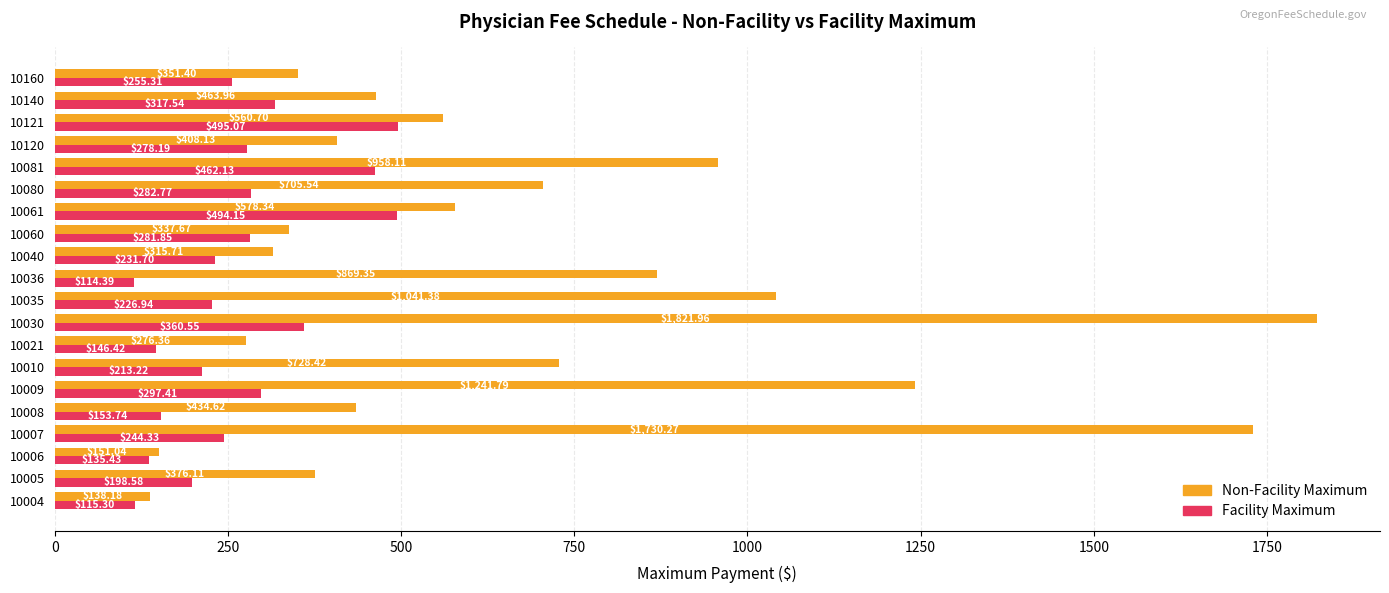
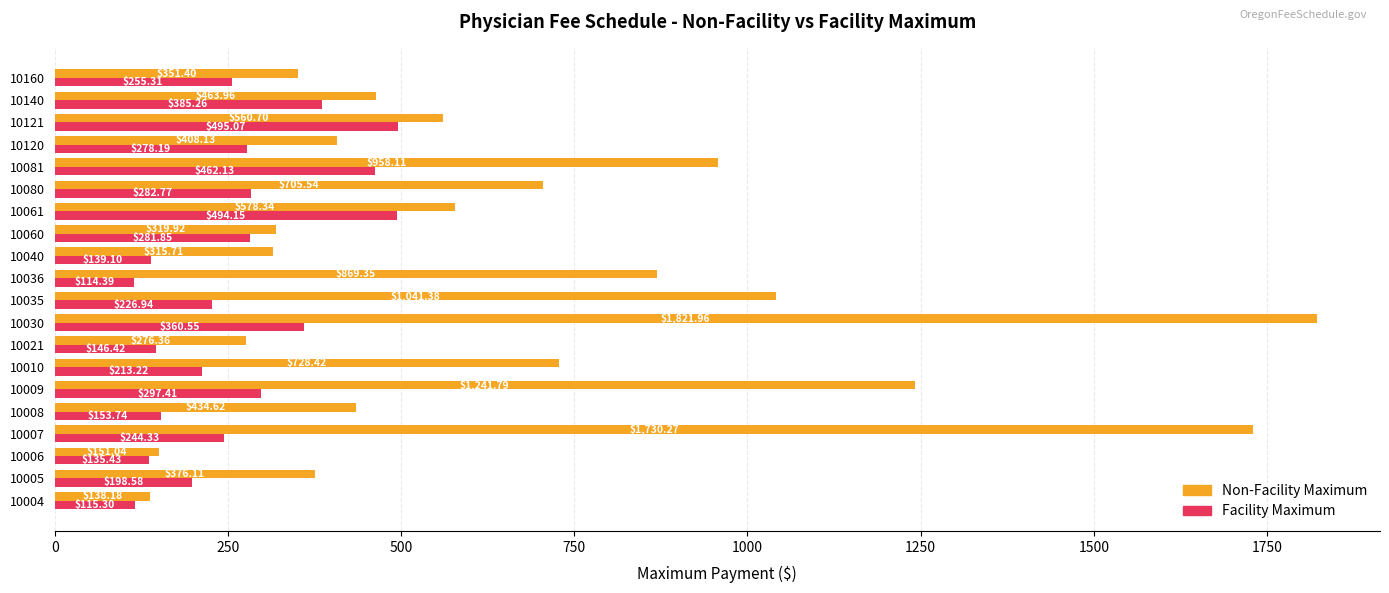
Facility Maximum, 10140: $317.54 -> $385.26
Non-Facility Maximum, 10060: $337.67 -> $319.92
Facility Maximum, 10040: $231.70 -> $139.10
